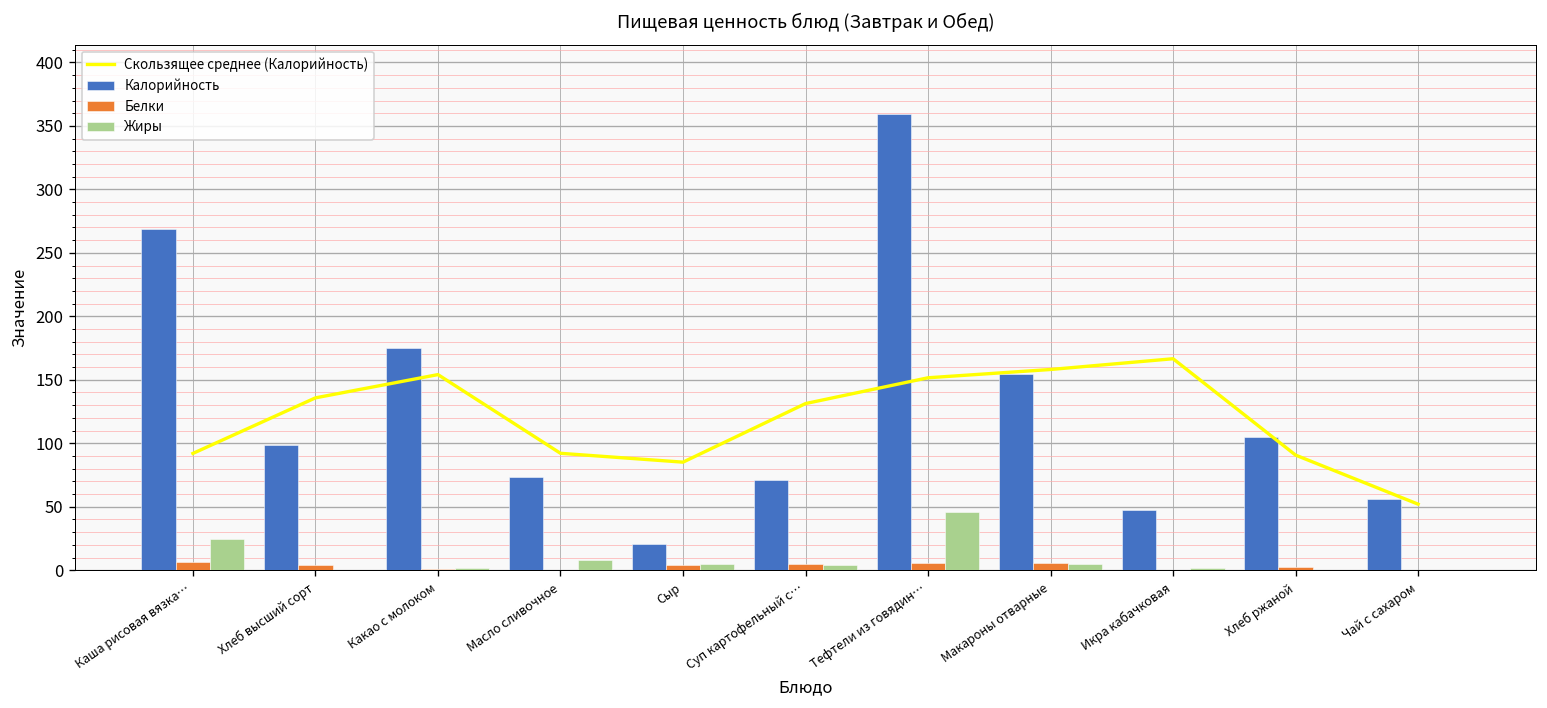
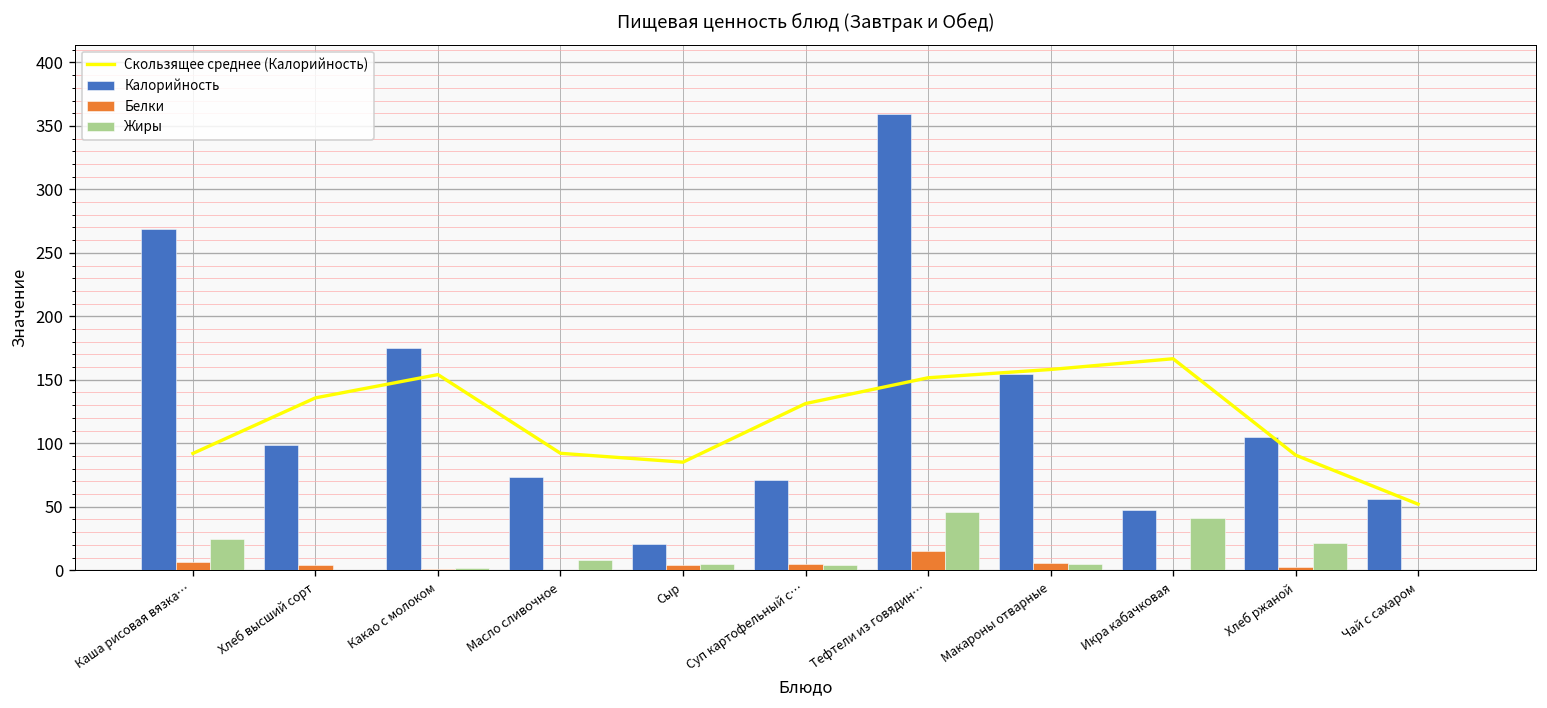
Белки, Тефтели из говядин…: 5 -> 16
Жиры, Икра кабачковая: 2 -> 42
Жиры, Хлеб ржаной: 1 -> 21
